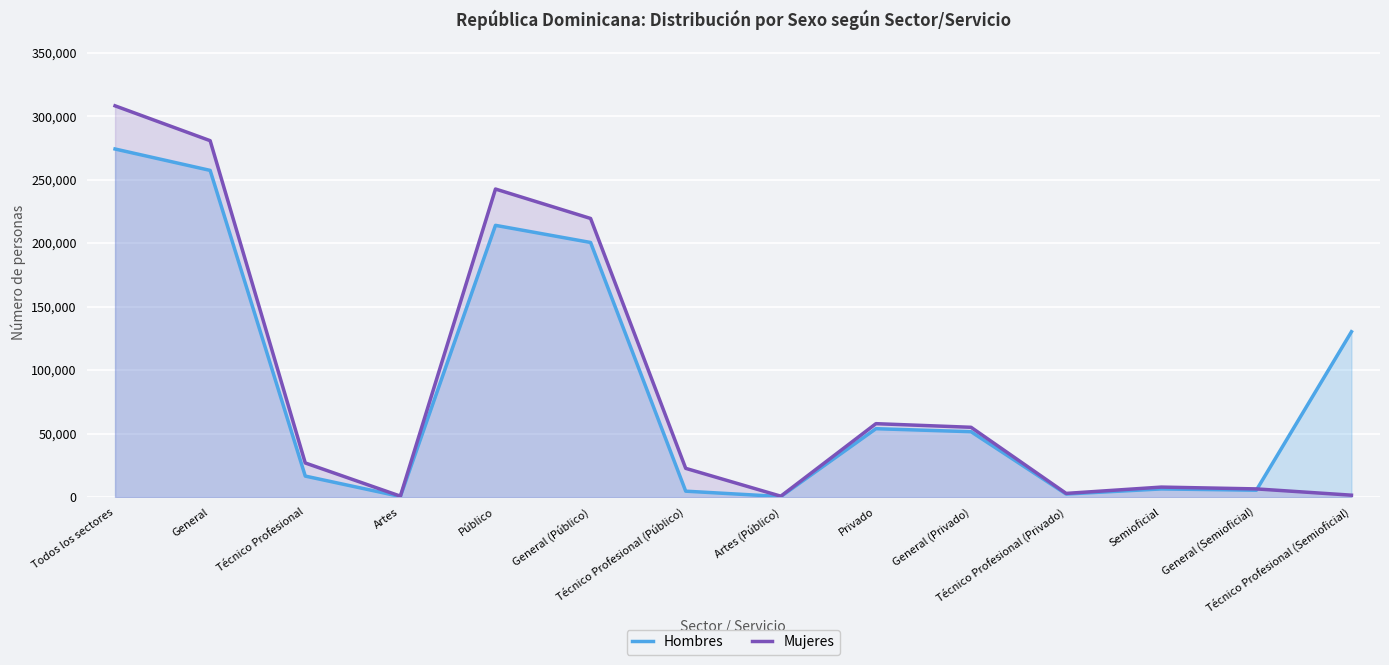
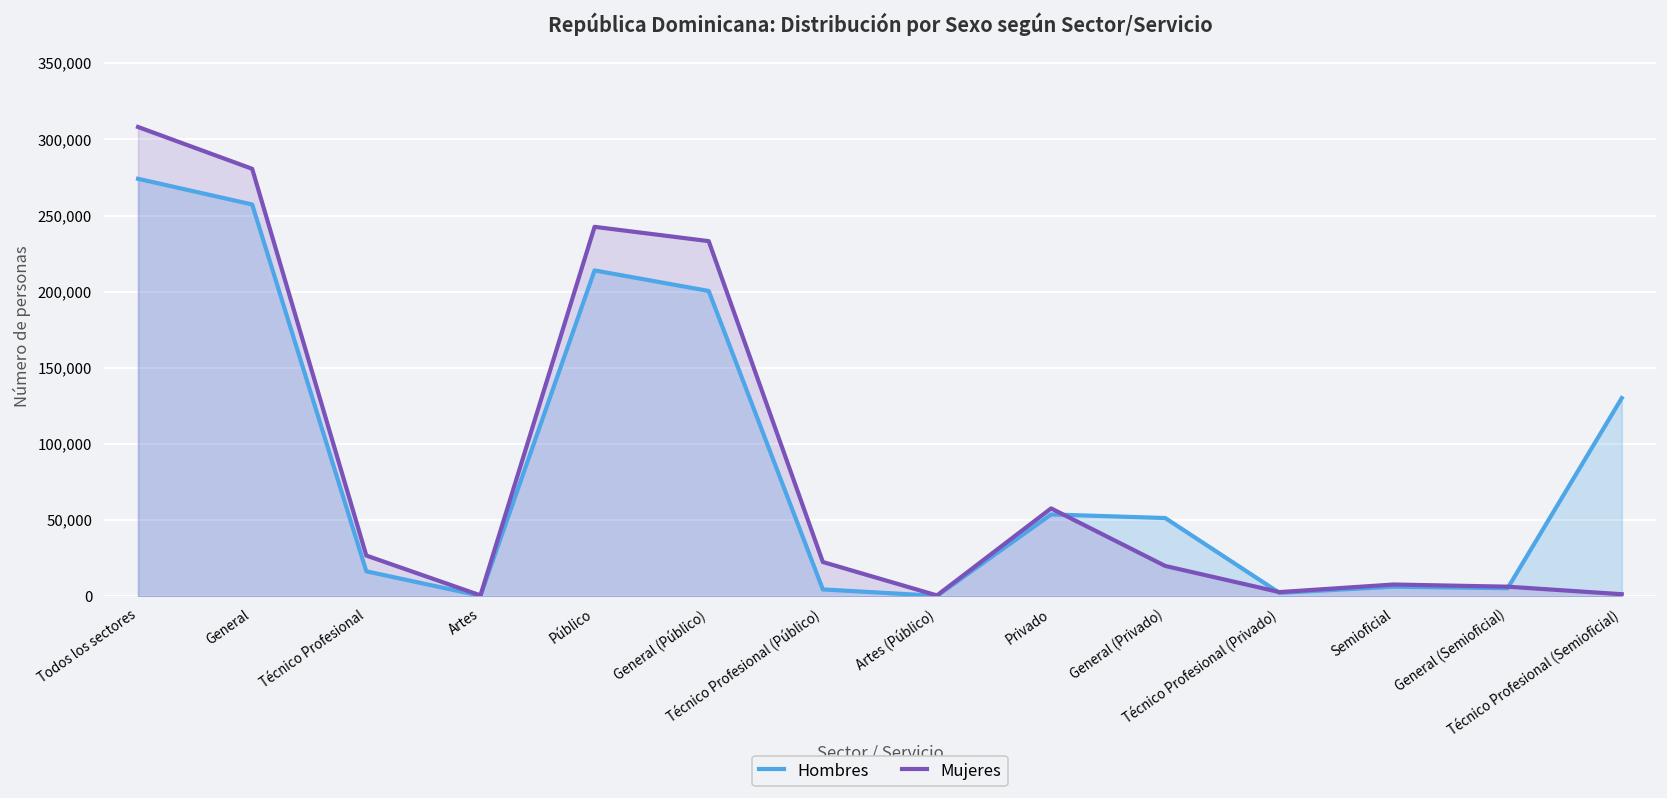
Mujeres, General (Público): 219,000 -> 233,000
Mujeres, General (Privado): 55,000 -> 20,000
